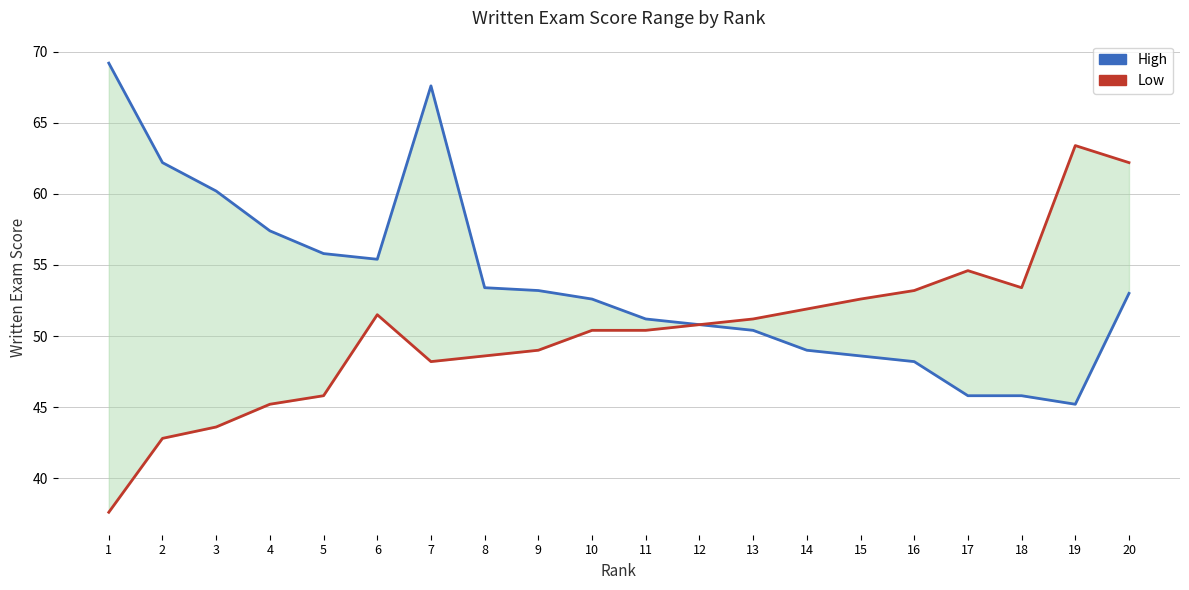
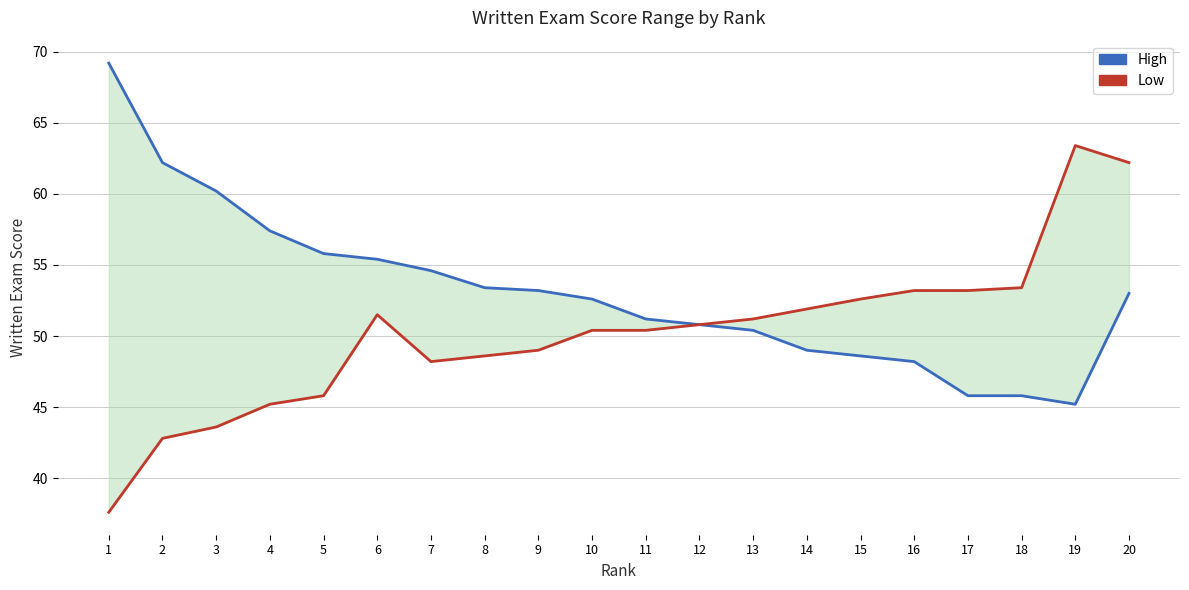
High, 7: 67.6 -> 54.6
Low, 17: 54.6 -> 53.2
